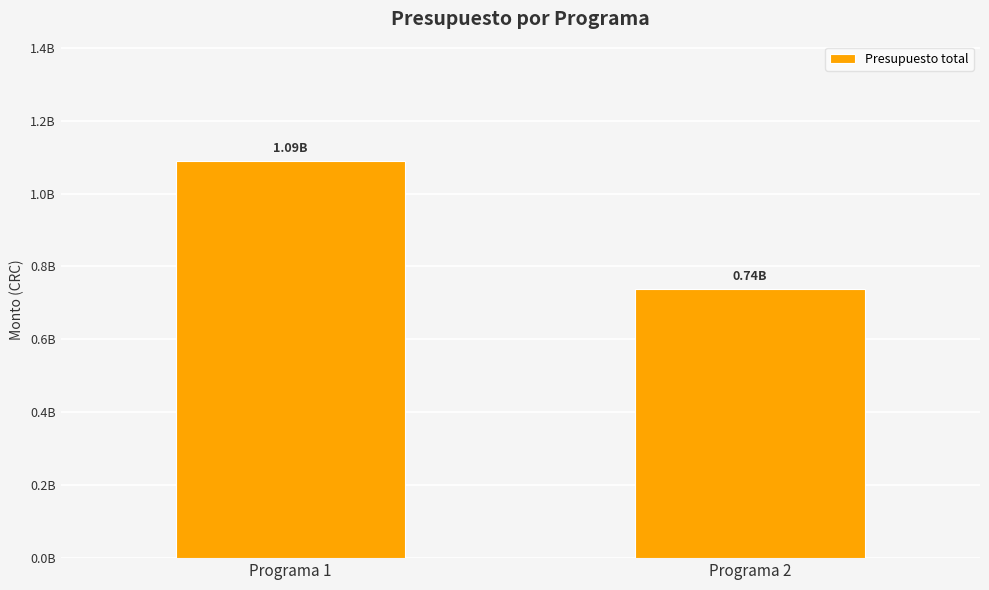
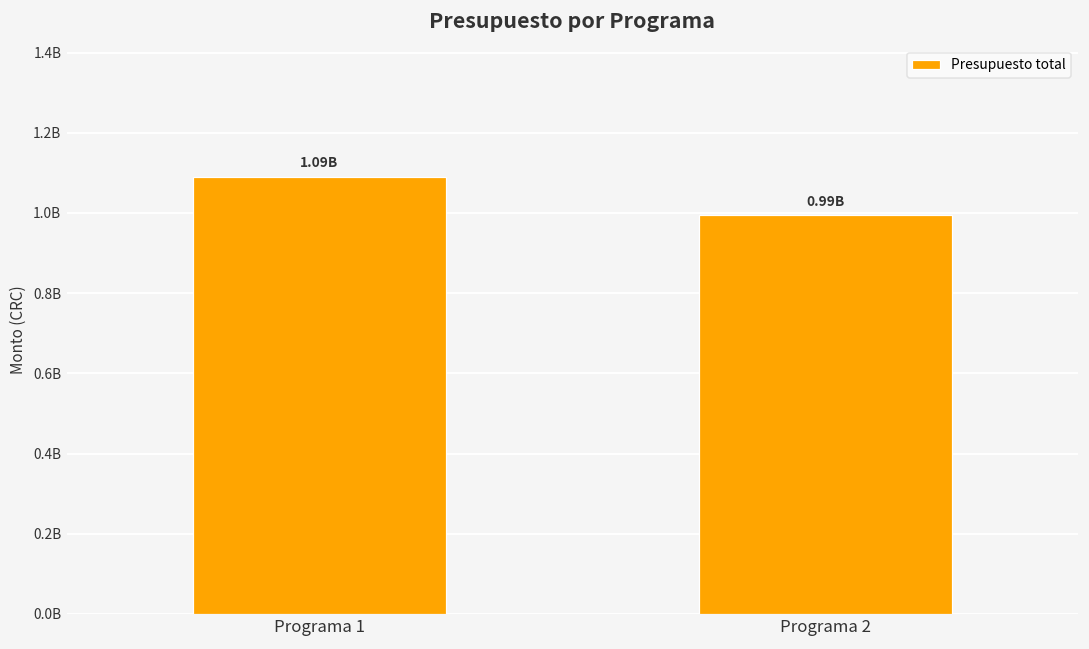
Programa 2: 0.74B -> 0.99B
